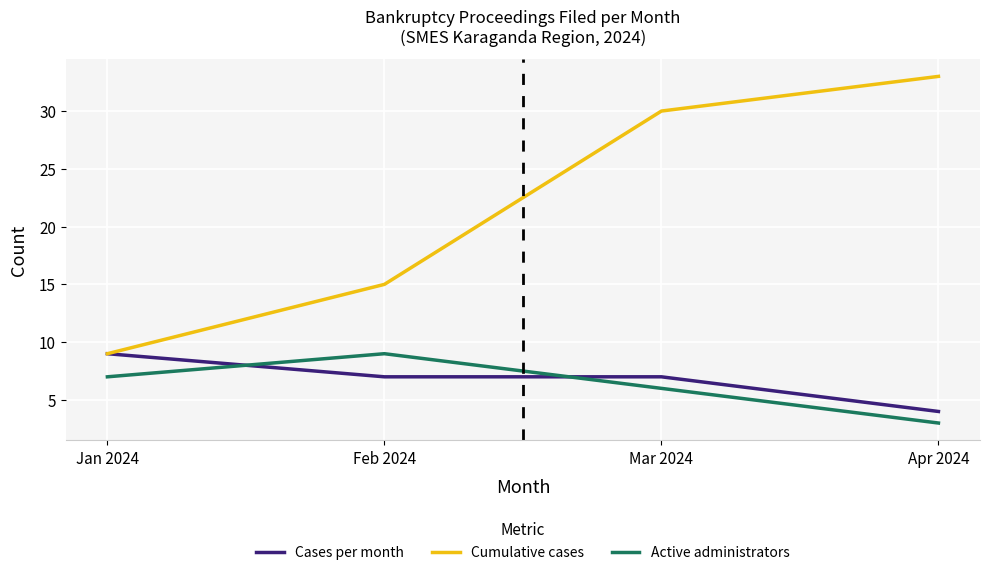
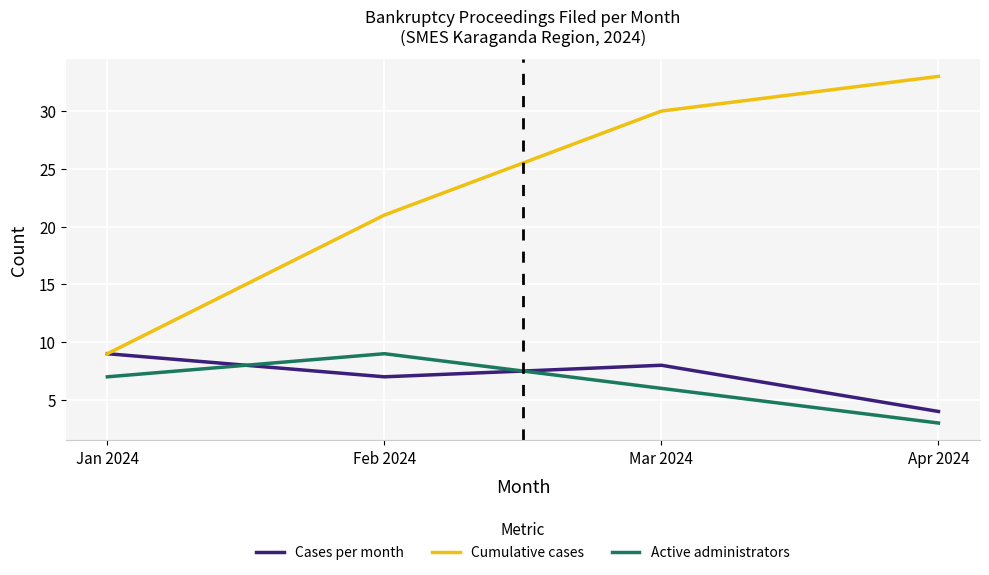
Cumulative cases, Feb 2024: 15 -> 21
Cases per month, Mar 2024: 7 -> 8
